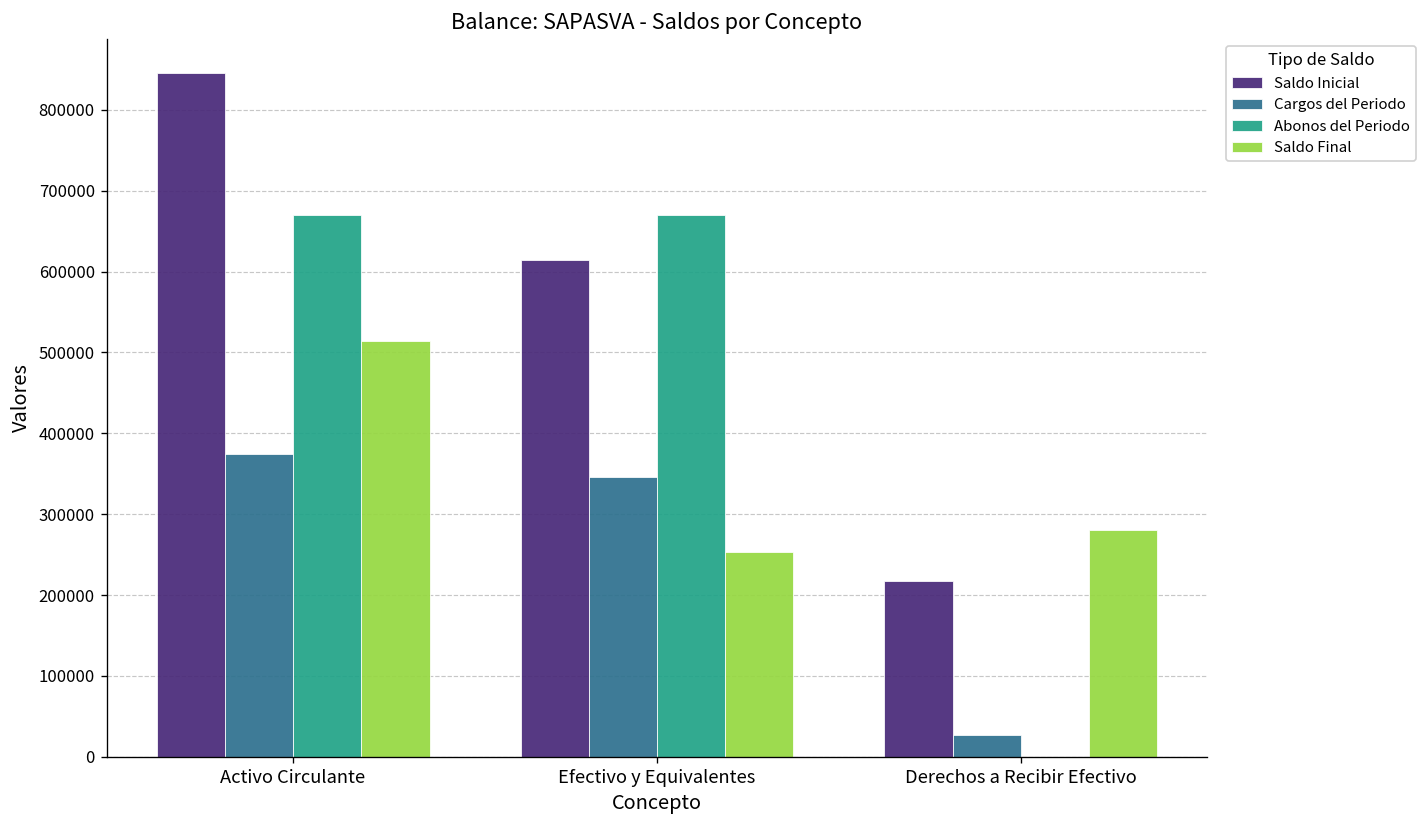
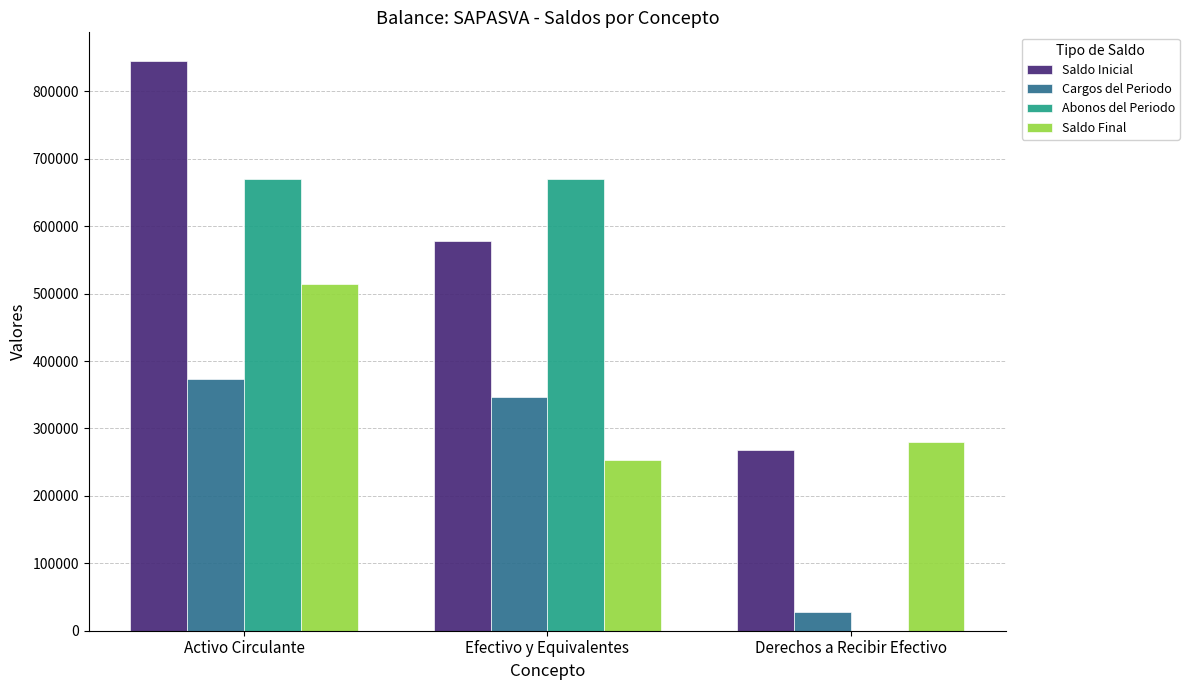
Saldo Inicial, Efectivo y Equivalentes: 610000 -> 580000
Saldo Inicial, Derechos a Recibir Efectivo: 220000 -> 270000
